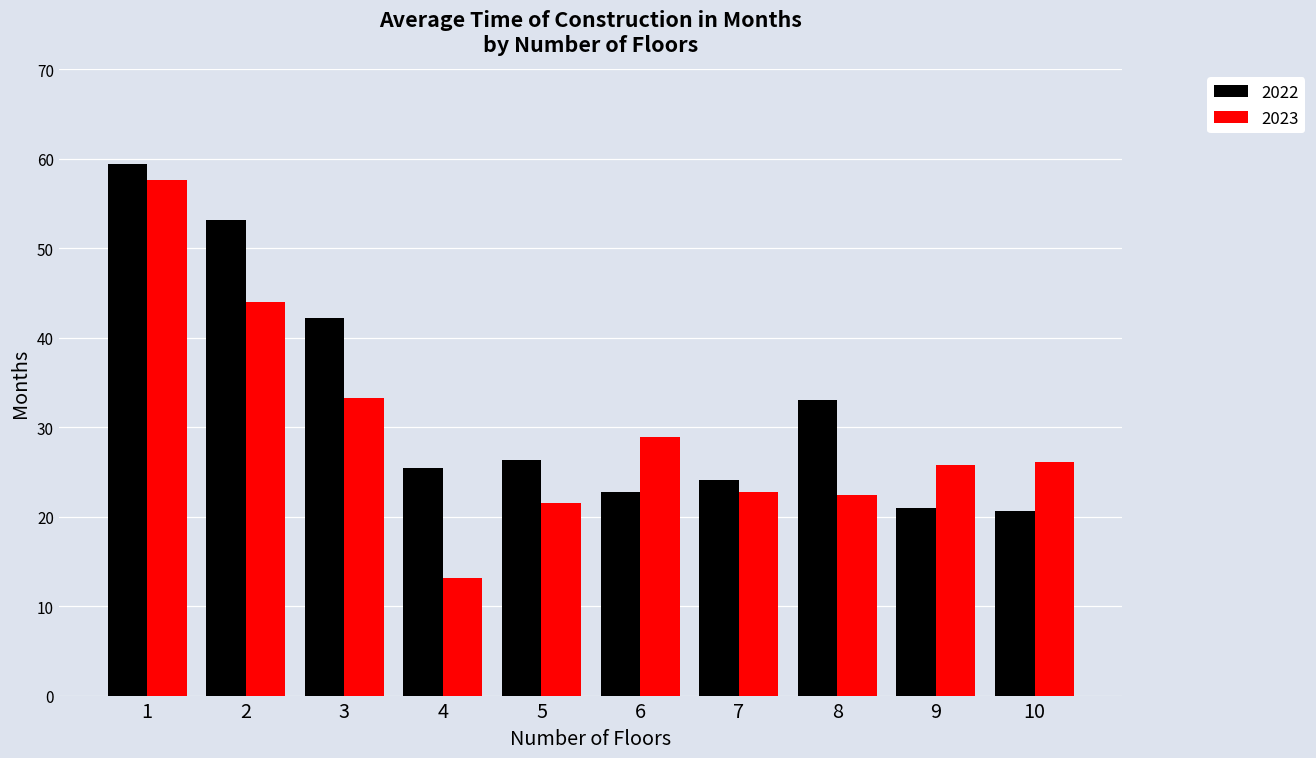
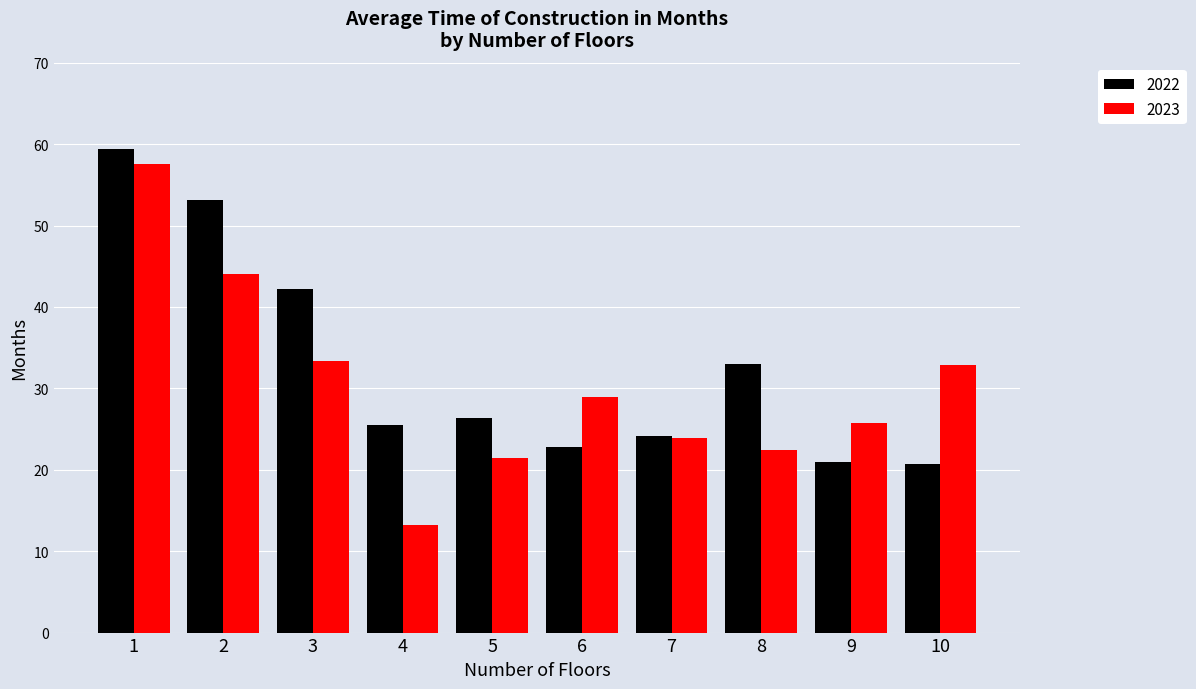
2023, 7: 23 -> 24
2023, 10: 26 -> 33
